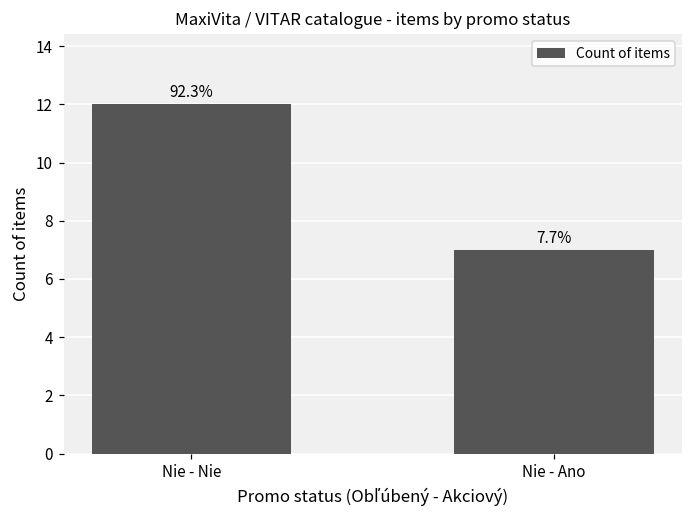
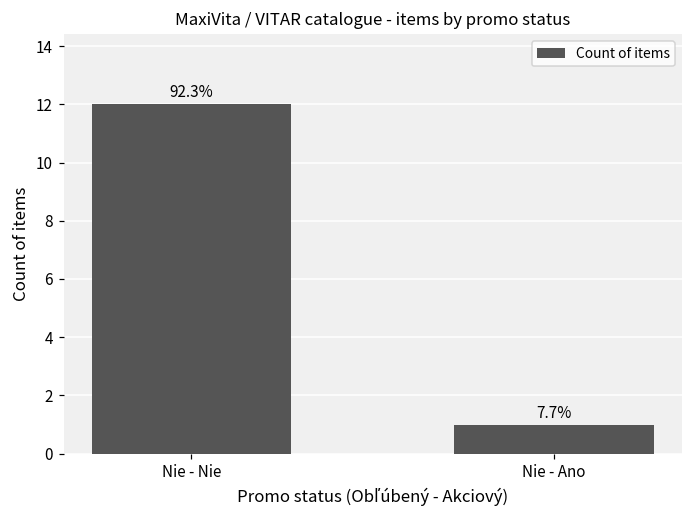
Nie - Ano: 7 -> 1
